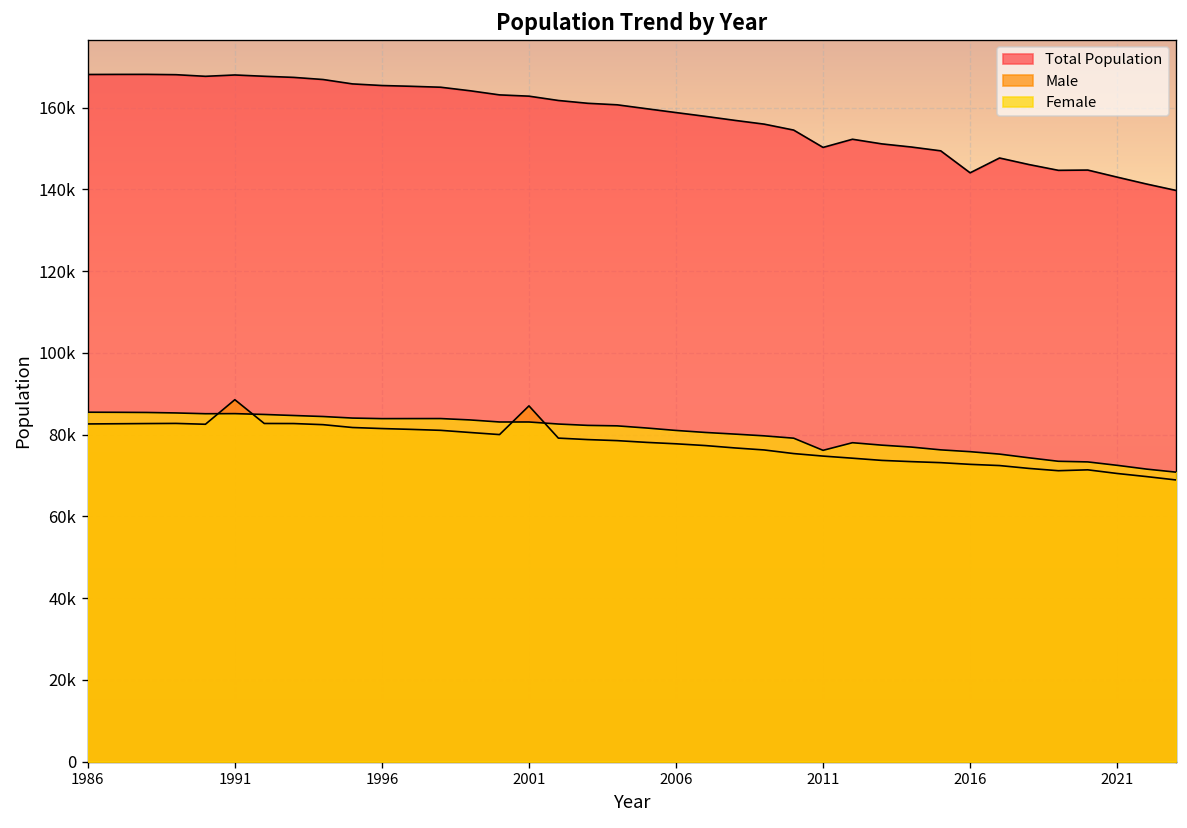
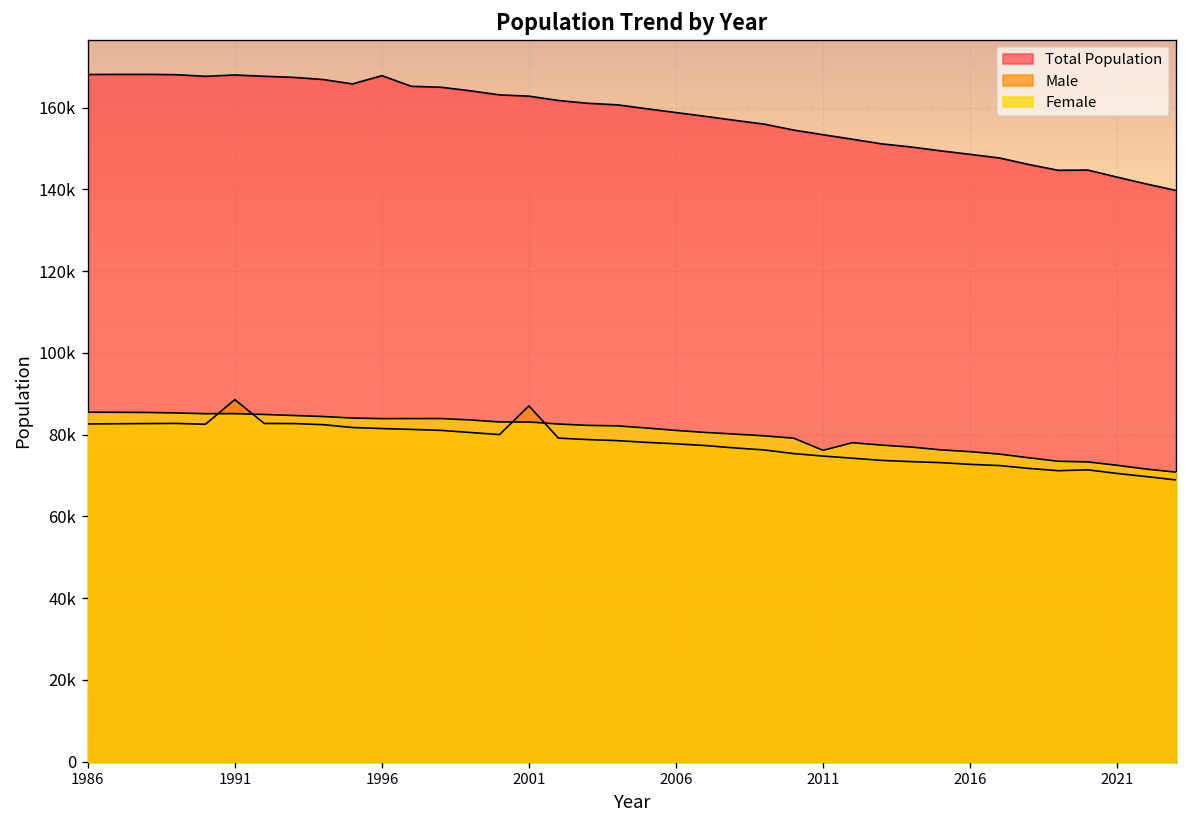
Total Population, 1996: 165000 -> 168000
Total Population, 2011: 150000 -> 153000
Total Population, 2016: 144000 -> 149000
